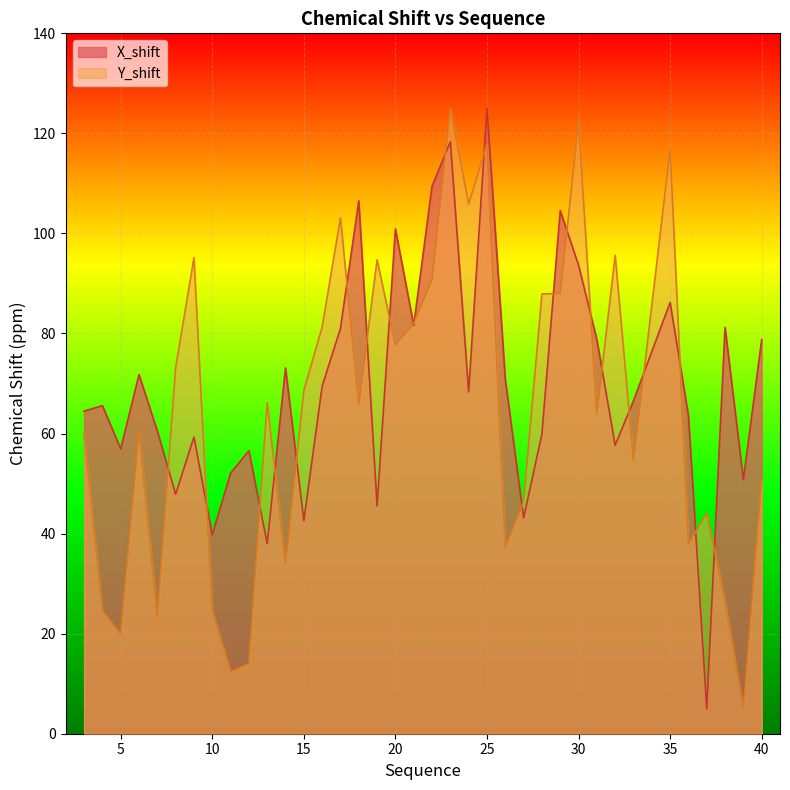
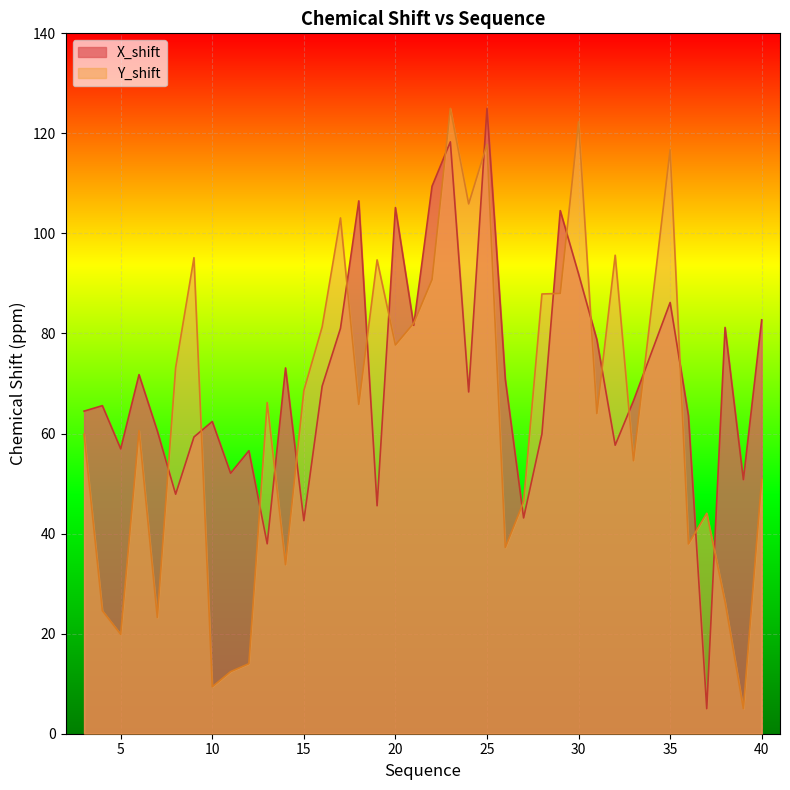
X_shift, 10: 40 -> 62
Y_shift, 10: 25 -> 9
X_shift, 20: 101 -> 105
X_shift, 30: 94 -> 92
X_shift, 40: 79 -> 83
